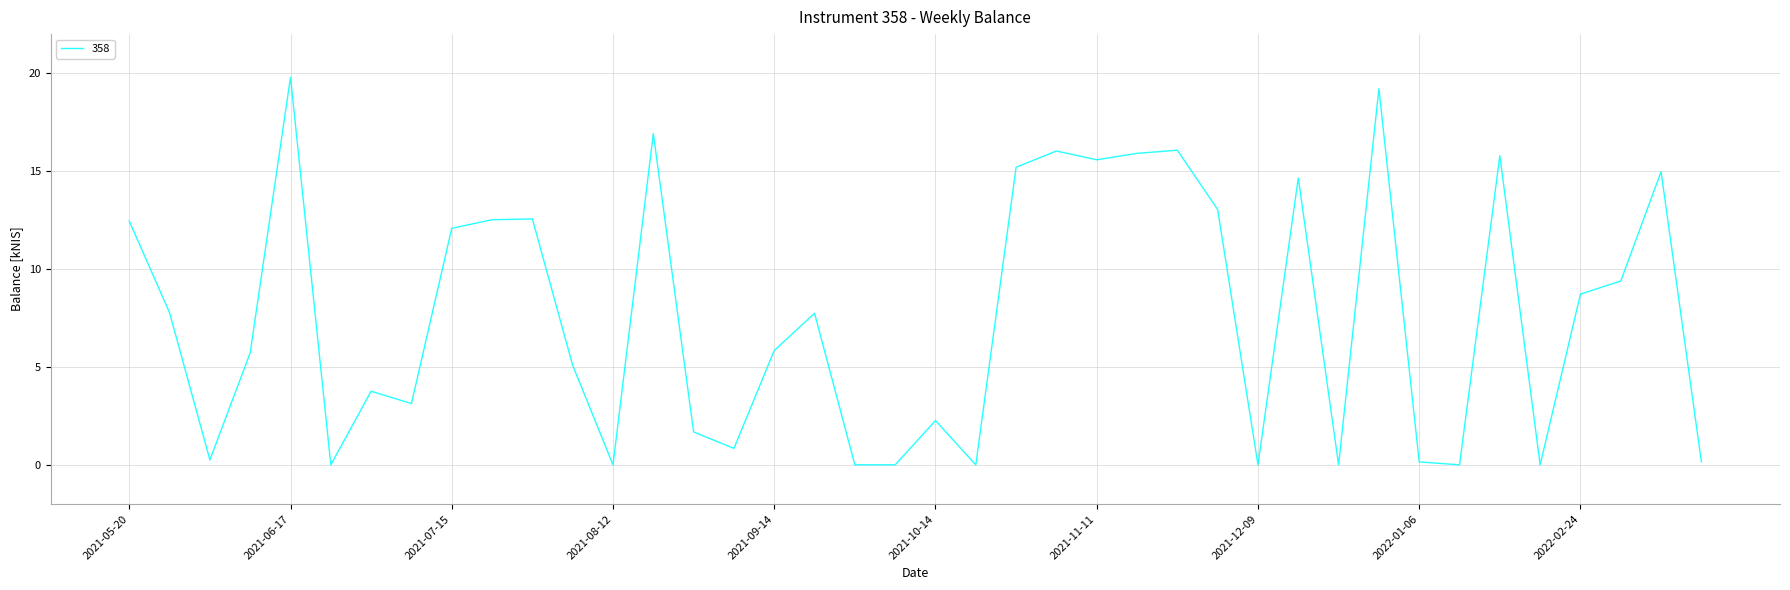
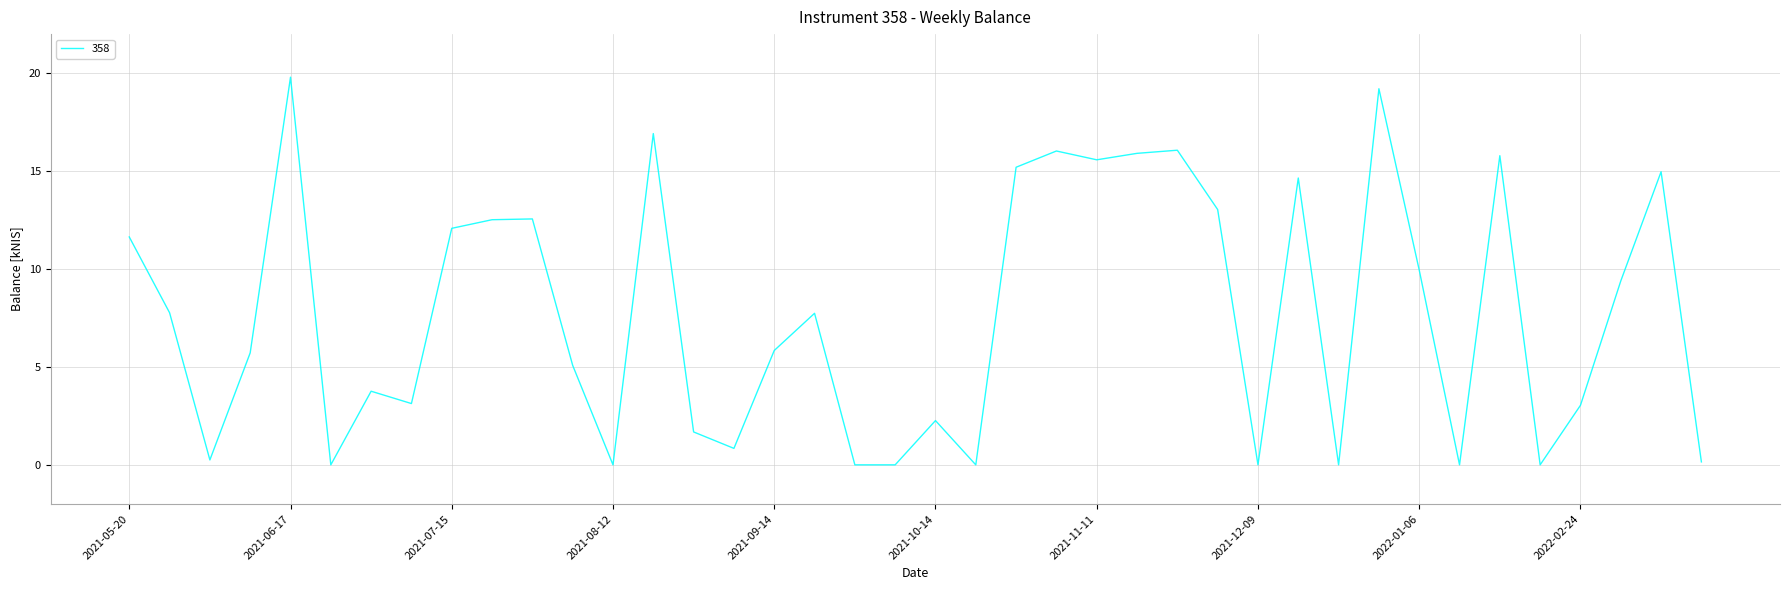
2021-05-20: 12.5 -> 11.6
2022-01-06: 0.2 -> 10.0
2022-02-24: 8.7 -> 3.0
